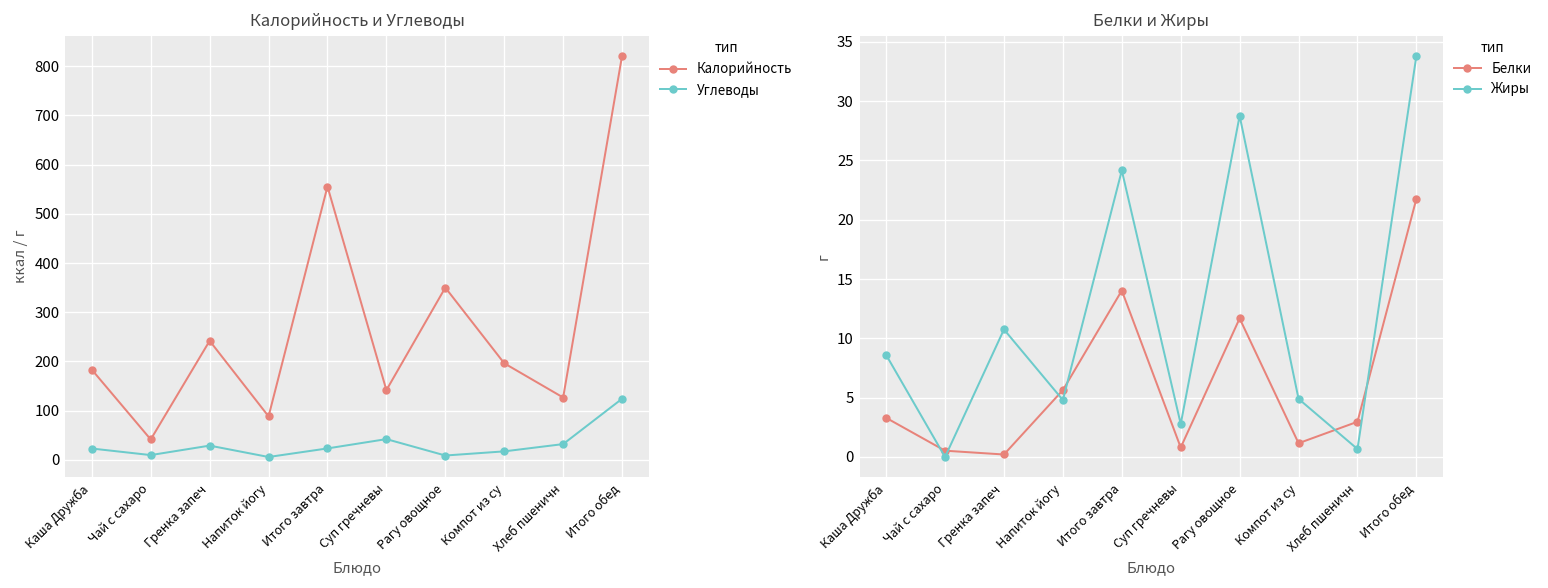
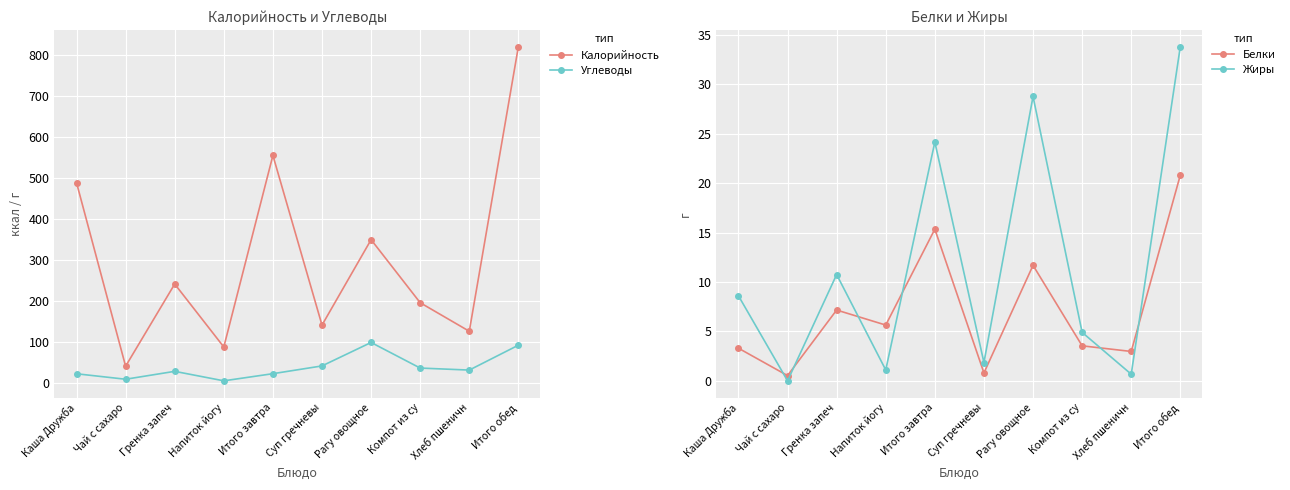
Калорийность и Углеводы, Калорийность, Каша Дружба: 180 -> 490
Калорийность и Углеводы, Углеводы, Рагу овощное: 10 -> 100
Калорийность и Углеводы, Углеводы, Компот из су: 20 -> 40
Калорийность и Углеводы, Углеводы, Итого обед: 120 -> 90
Белки и Жиры, Белки, Гренка запеч: 0 -> 7
Белки и Жиры, Жиры, Напиток йогу: 5 -> 1
Белки и Жиры, Белки, Итого завтра: 14 -> 15
Белки и Жиры, Жиры, Суп гречневы: 3 -> 2
Белки и Жиры, Белки, Компот из су: 1 -> 4
Белки и Жиры, Белки, Итого обед: 22 -> 21
